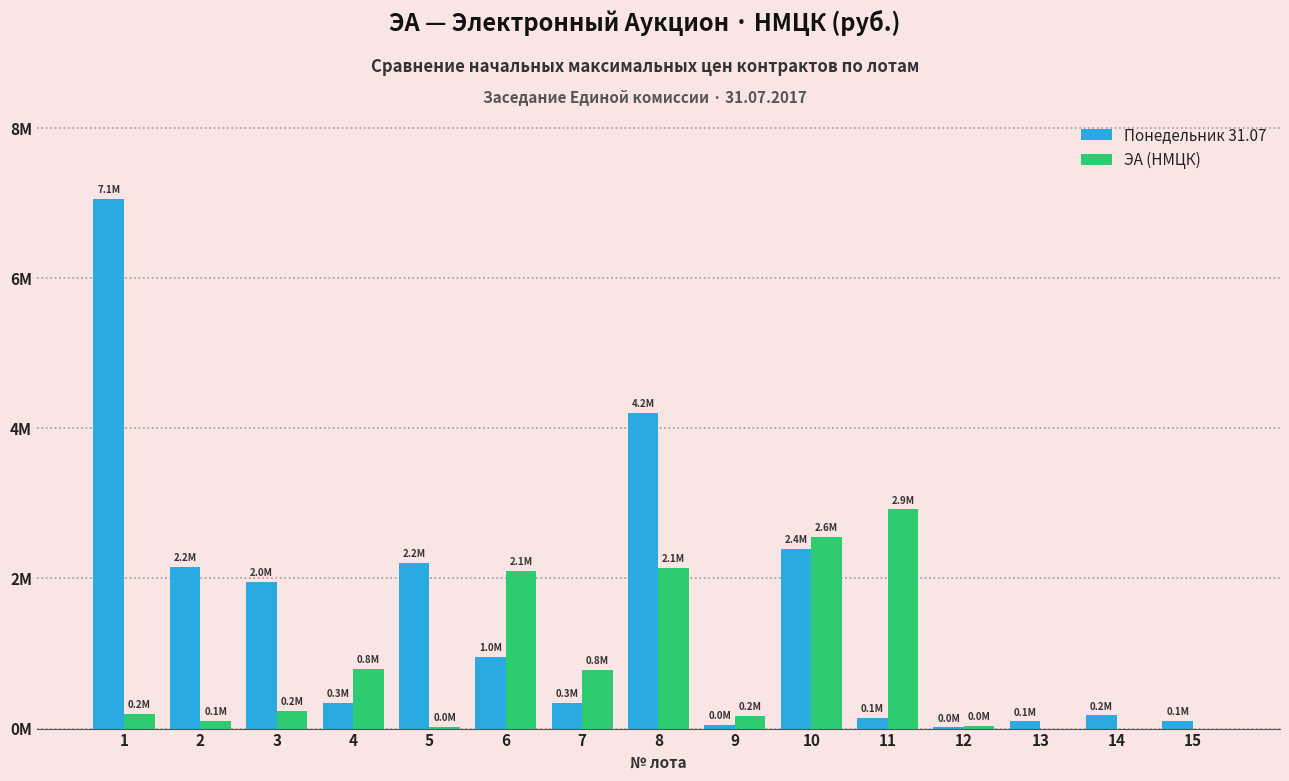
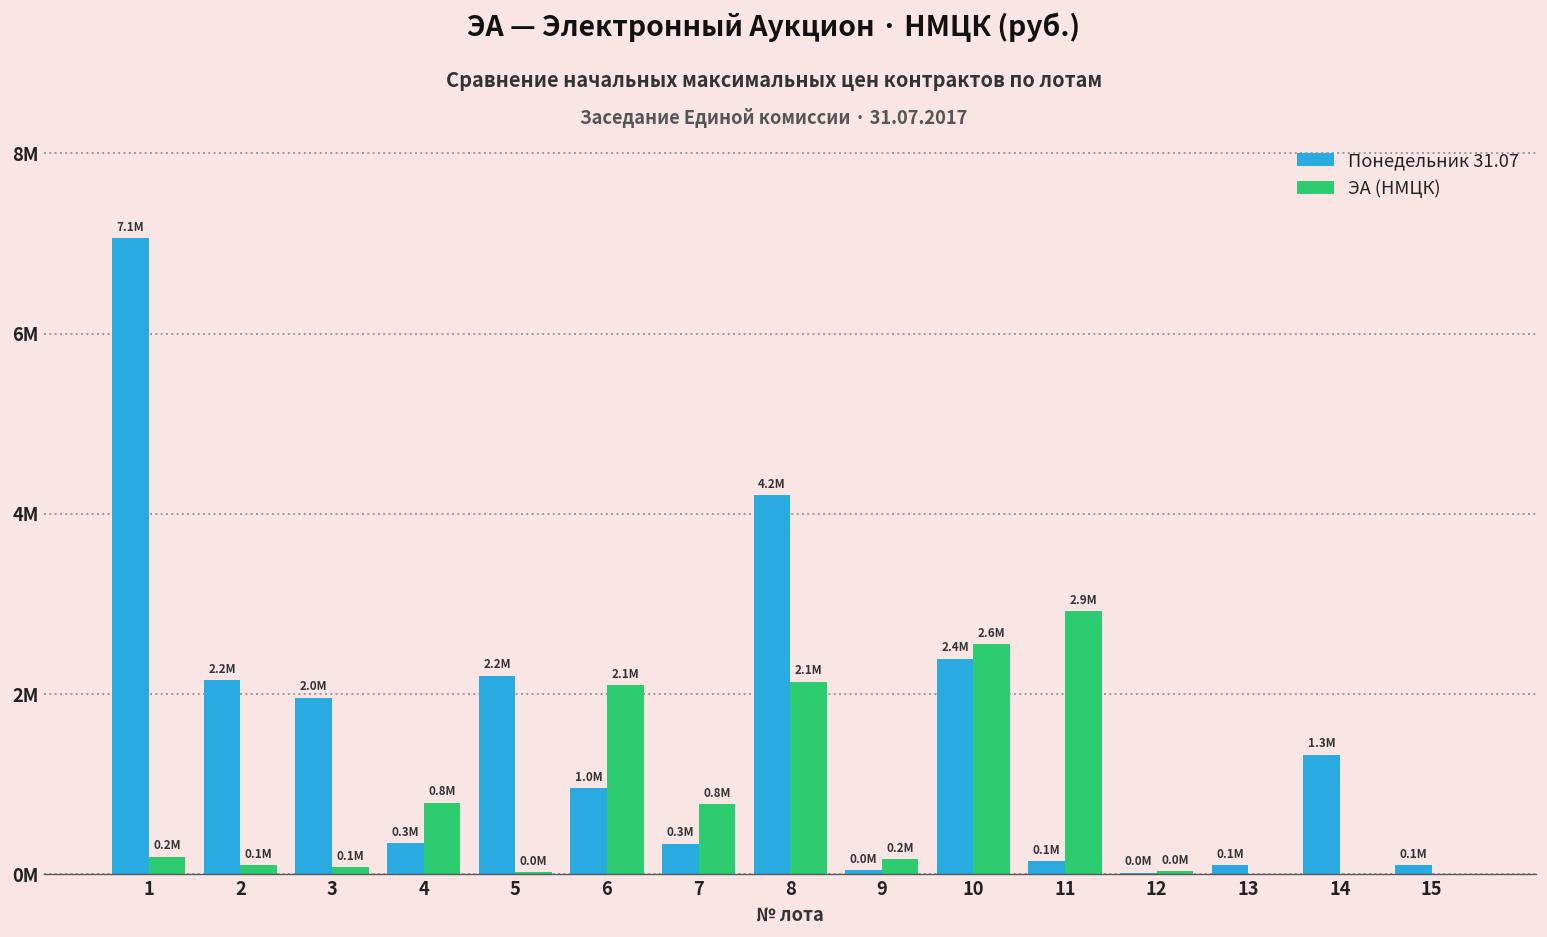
ЭА (НМЦК), 3: 0.2M -> 0.1M
Понедельник 31.07, 14: 0.2M -> 1.3M
